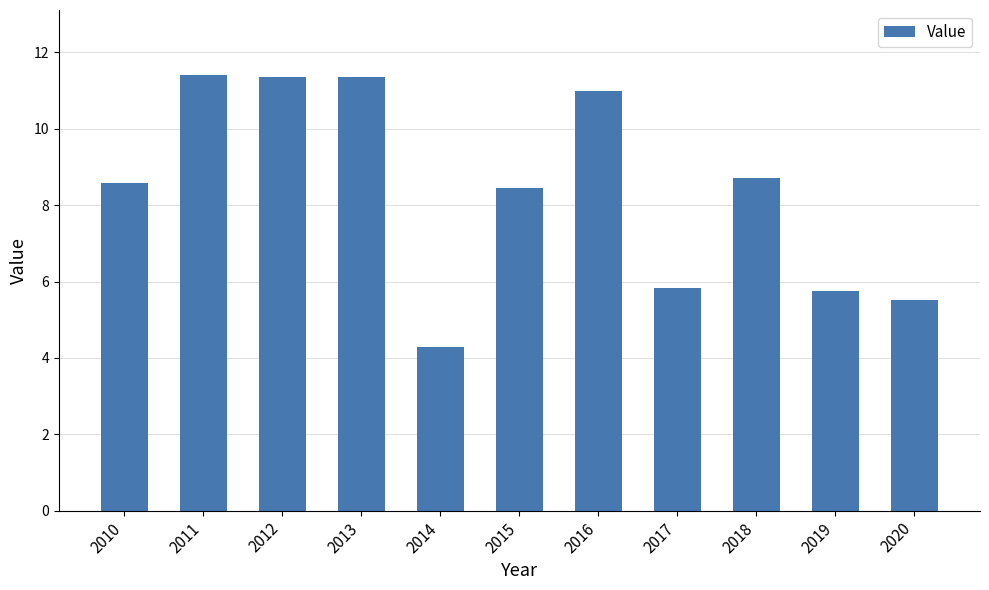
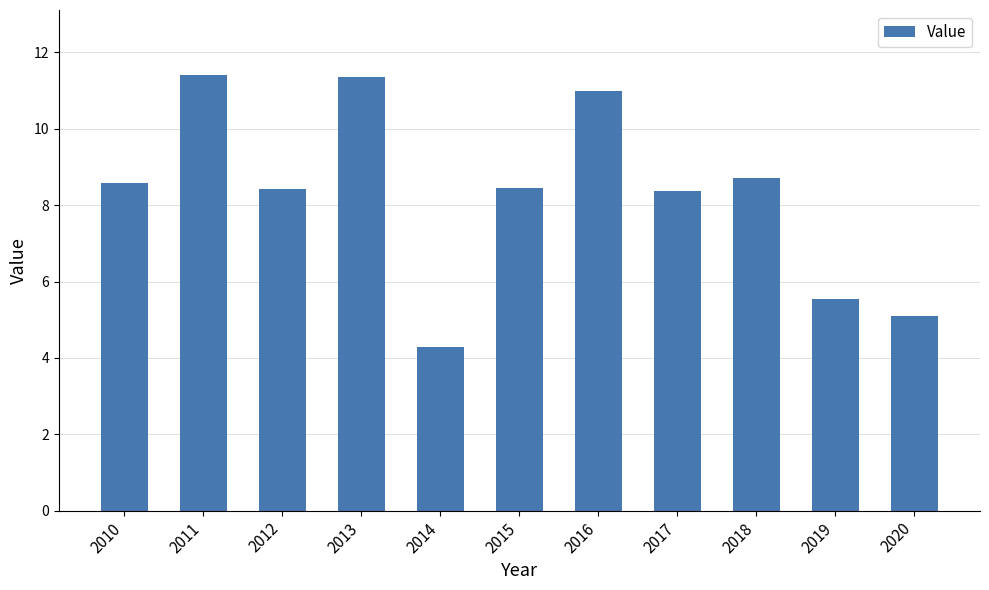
2012: 11.4 -> 8.4
2017: 5.8 -> 8.4
2019: 5.8 -> 5.5
2020: 5.5 -> 5.1
